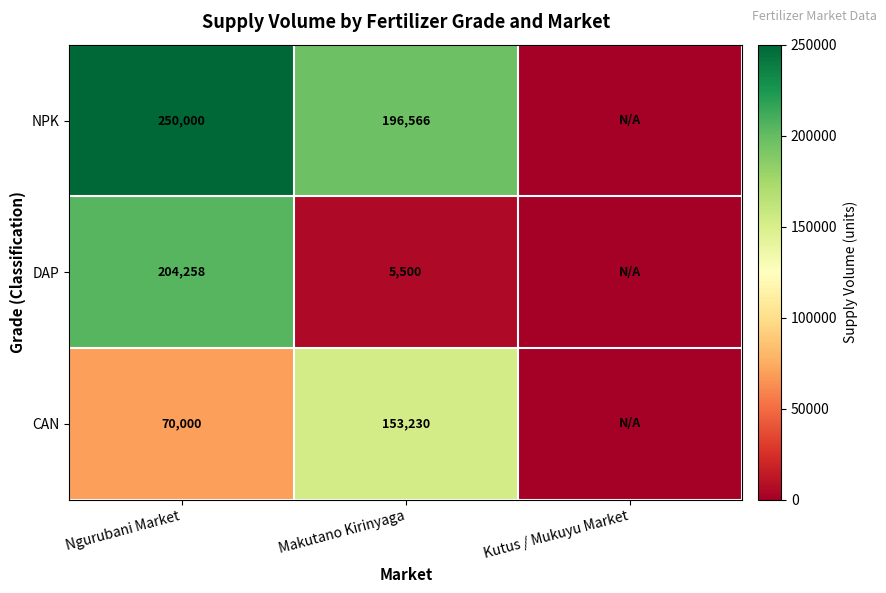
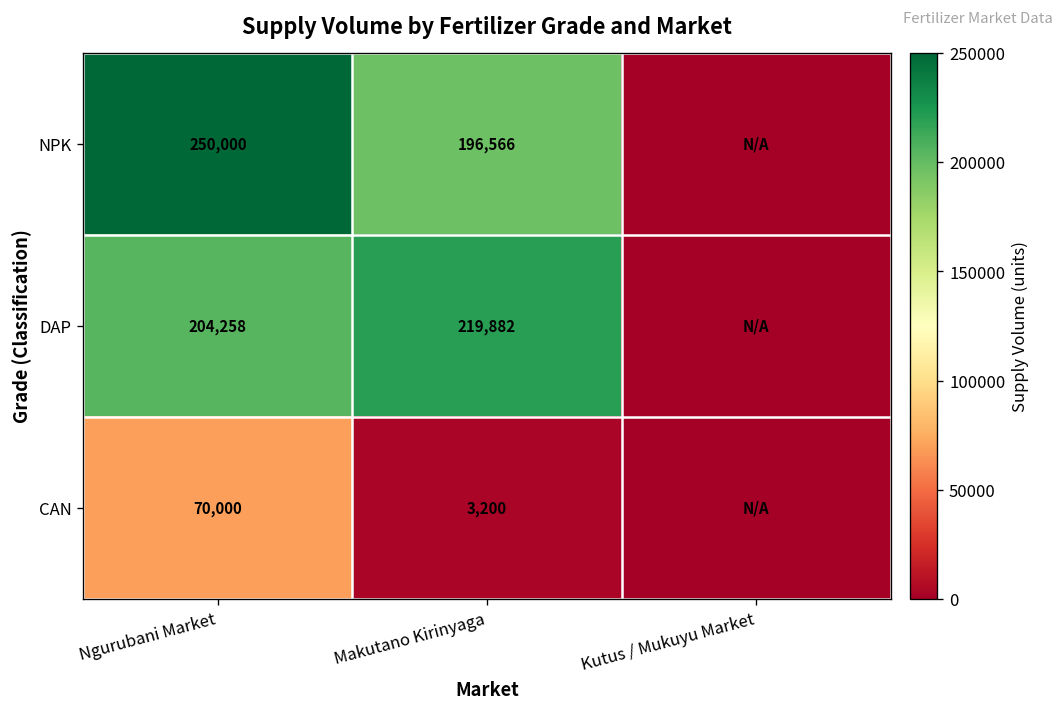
DAP, Makutano Kirinyaga: 5,500 -> 219,882
CAN, Makutano Kirinyaga: 153,230 -> 3,200
